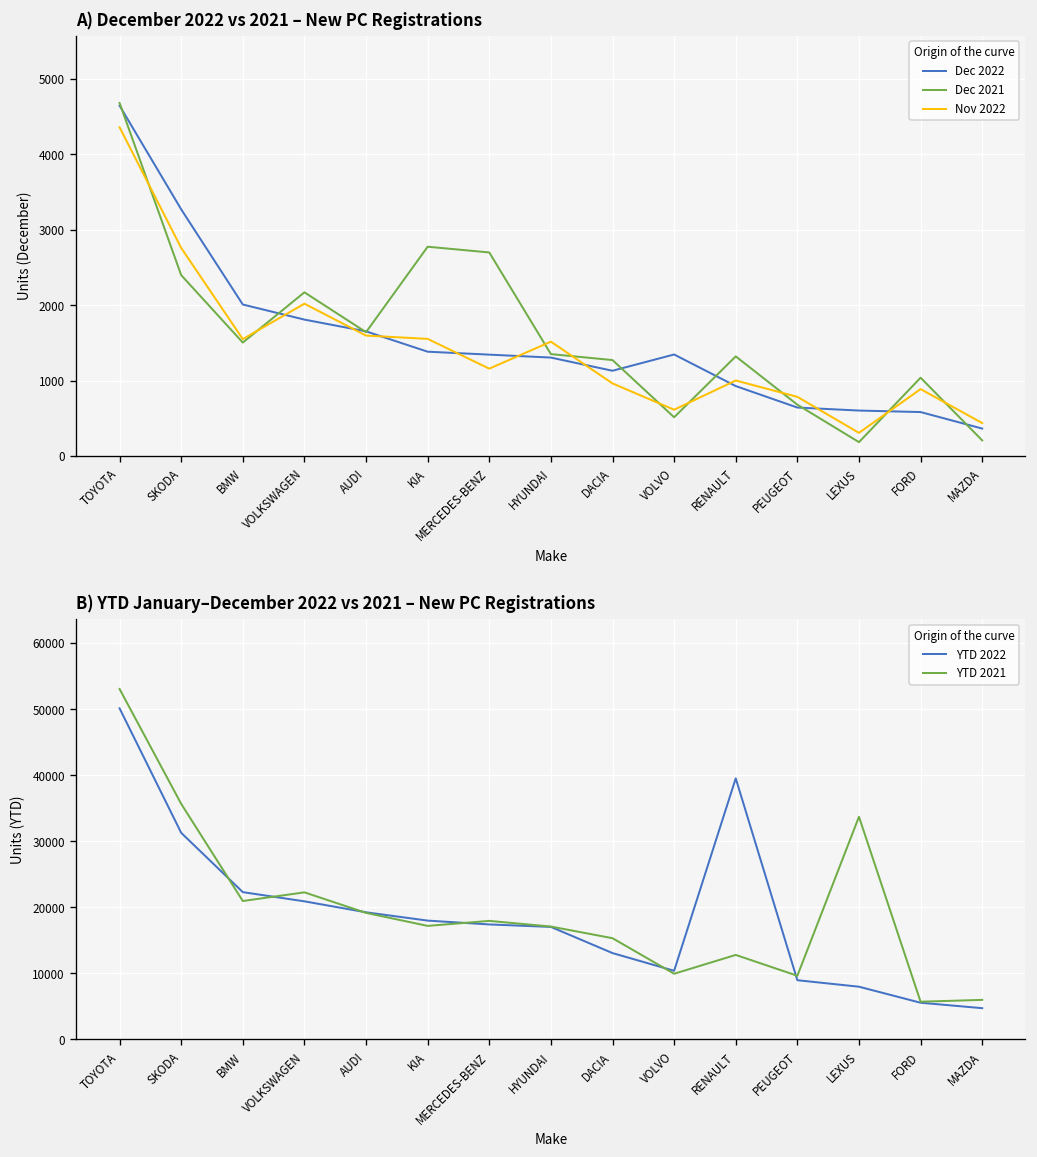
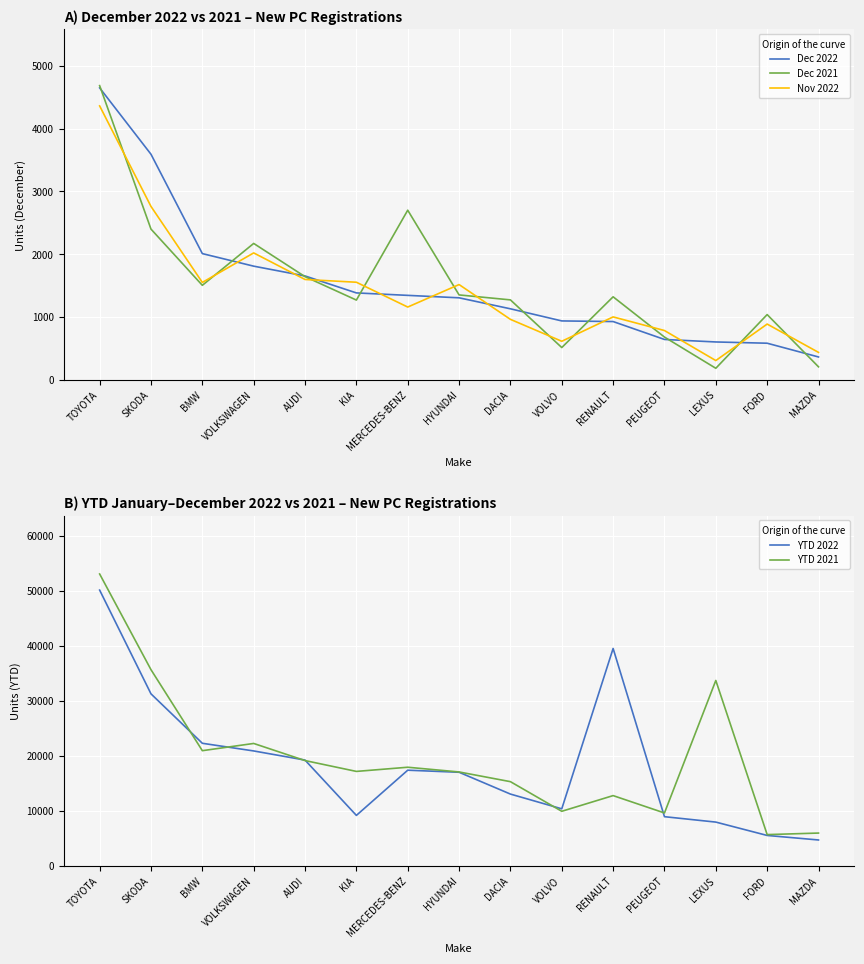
A) December 2022 vs 2021 – New PC Registrations, Dec 2022, SKODA: 3300 -> 3600
A) December 2022 vs 2021 – New PC Registrations, Dec 2021, KIA: 2800 -> 1300
A) December 2022 vs 2021 – New PC Registrations, Dec 2022, VOLVO: 1300 -> 900
B) YTD January–December 2022 vs 2021 – New PC Registrations, YTD 2022, KIA: 18000 -> 9000
